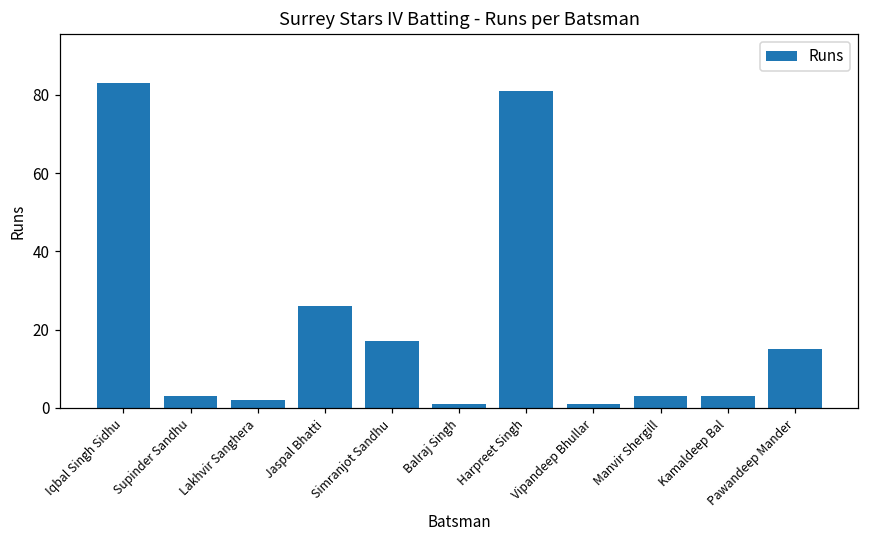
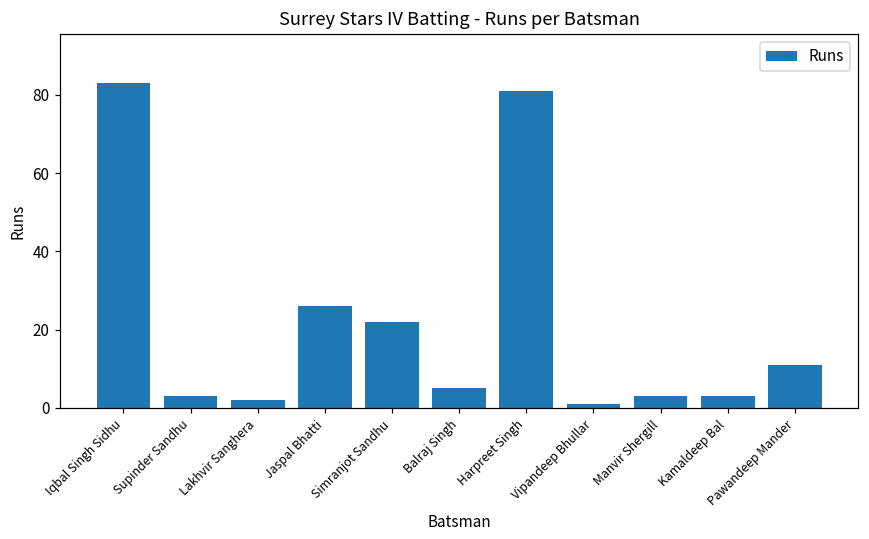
Simranjot Sandhu: 17 -> 22
Balraj Singh: 1 -> 5
Pawandeep Mander: 15 -> 11
